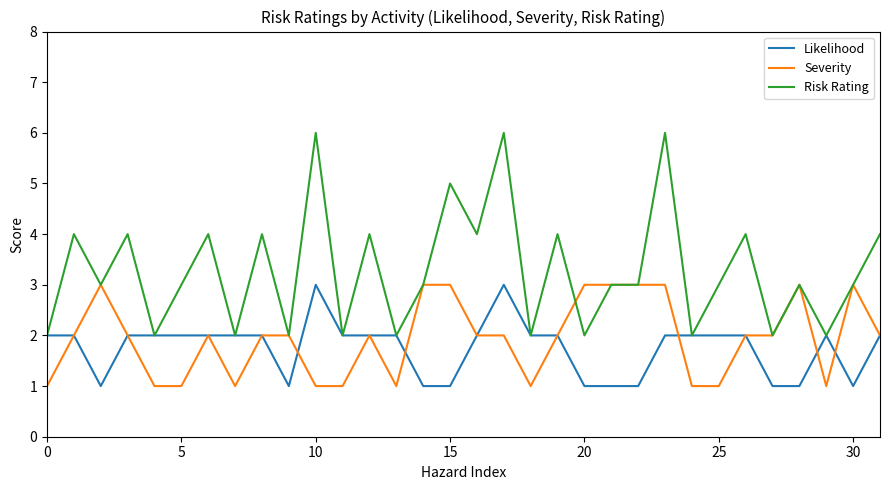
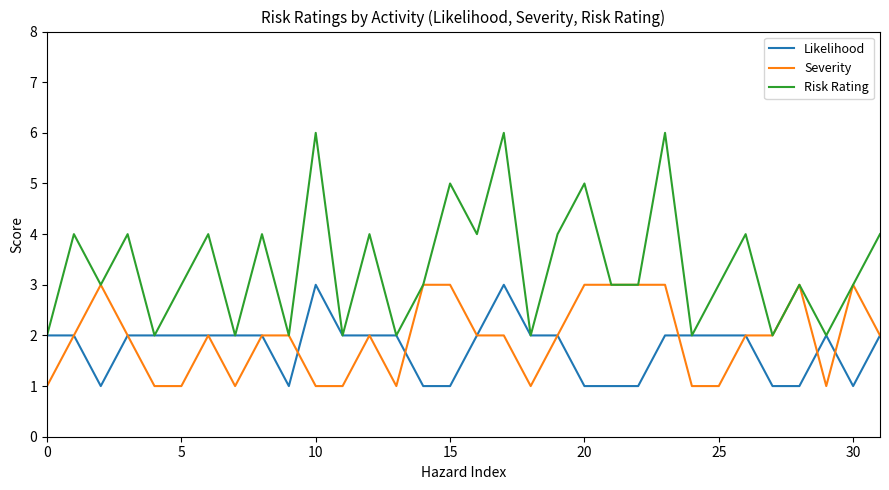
Risk Rating, 20: 2 -> 5
